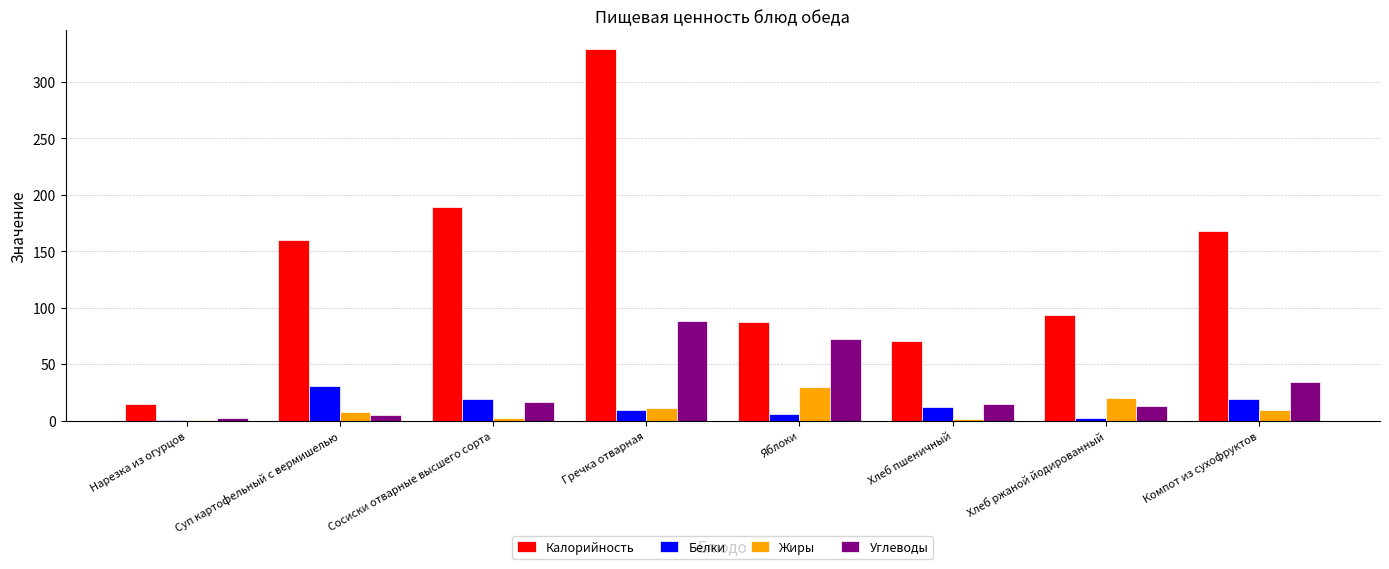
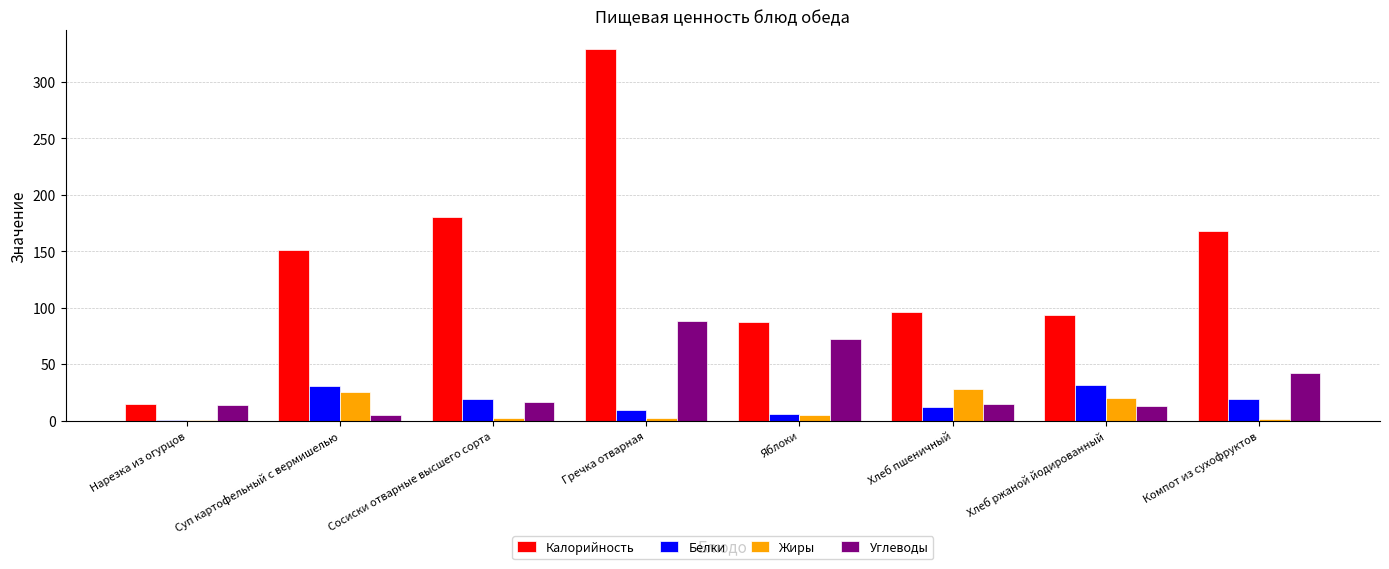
Углеводы, Нарезка из огурцов: 2 -> 13
Калорийность, Суп картофельный с вермишелью: 160 -> 151
Жиры, Суп картофельный с вермишелью: 8 -> 25
Калорийность, Сосиски отварные высшего сорта: 189 -> 180
Жиры, Гречка отварная: 11 -> 2
Жиры, Яблоки: 30 -> 5
Калорийность, Хлеб пшеничный: 70 -> 96
Жиры, Хлеб пшеничный: 1 -> 28
Белки, Хлеб ржаной йодированный: 3 -> 31
Жиры, Компот из сухофруктов: 9 -> 1
Углеводы, Компот из сухофруктов: 34 -> 42
